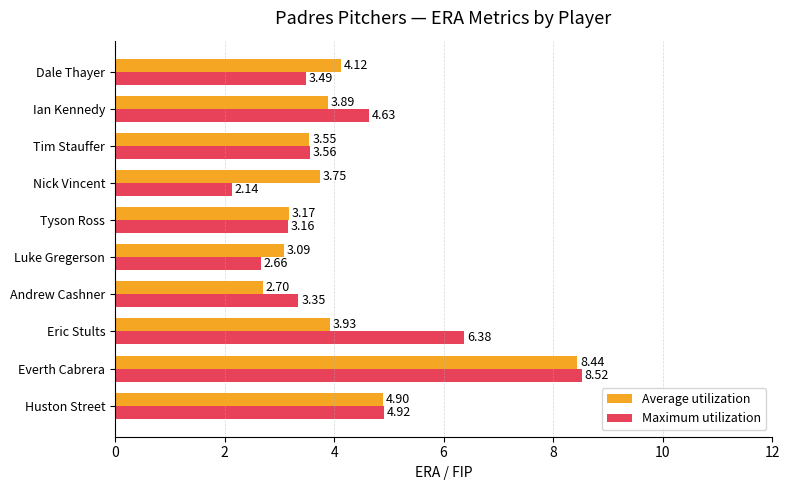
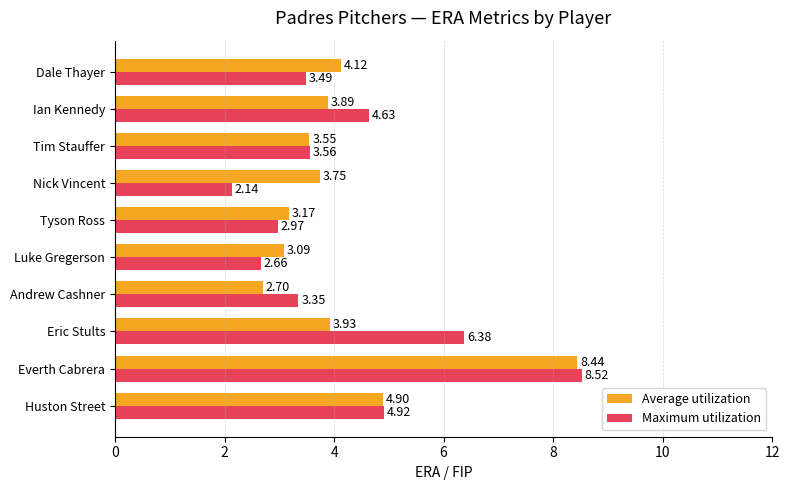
Maximum utilization, Tyson Ross: 3.16 -> 2.97
